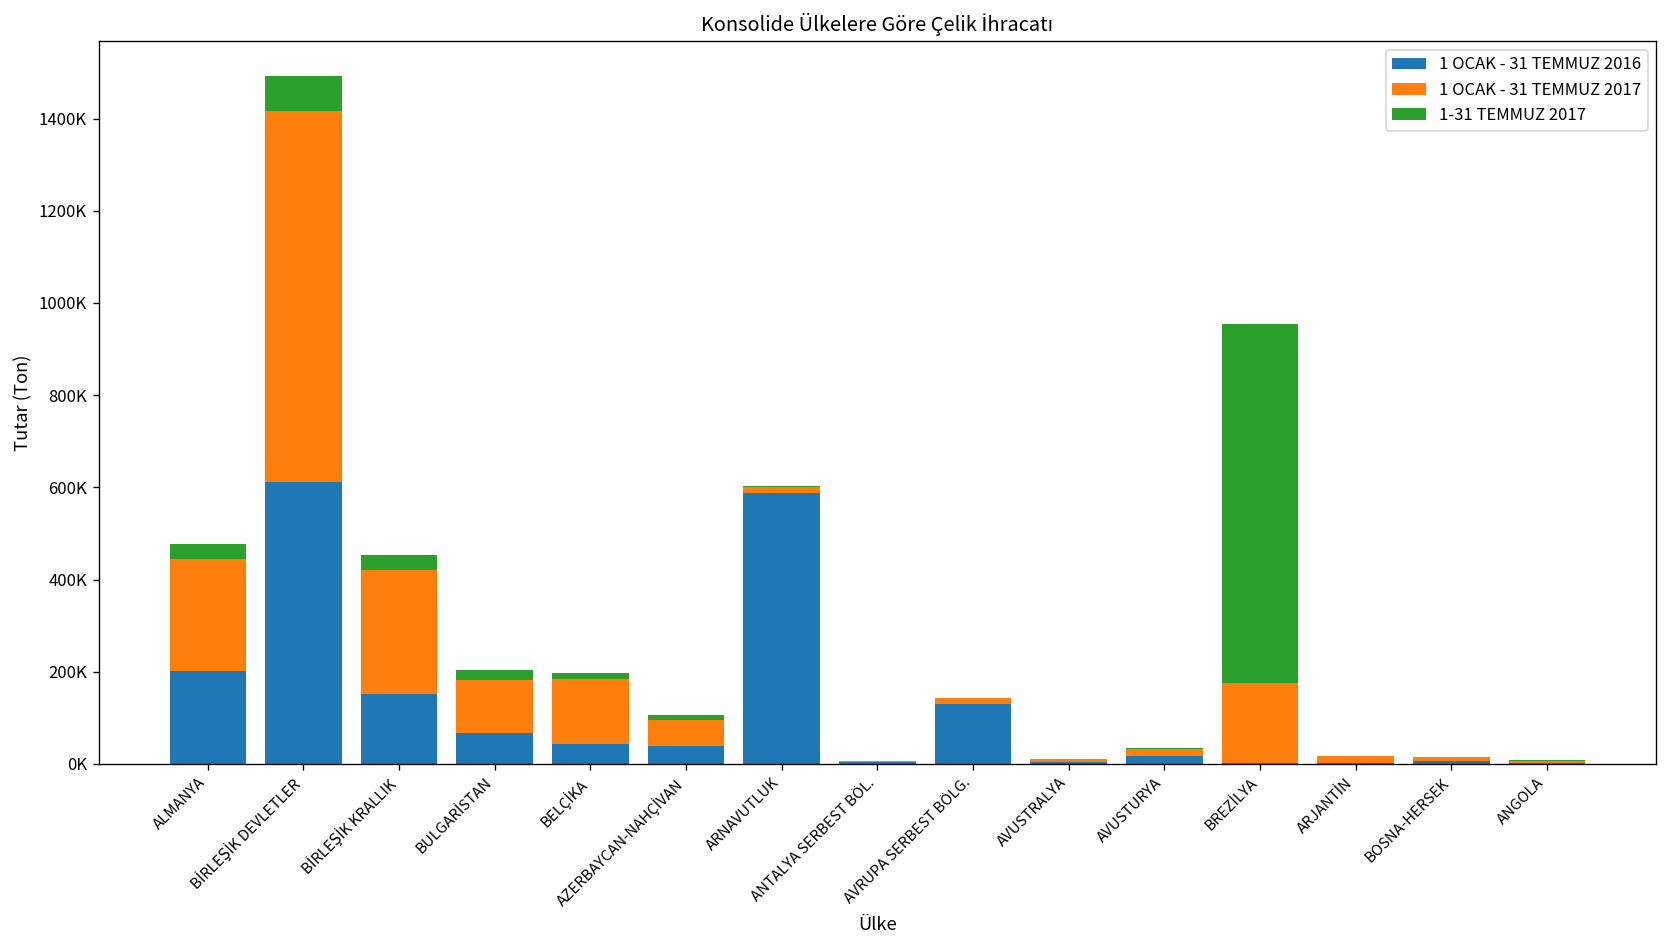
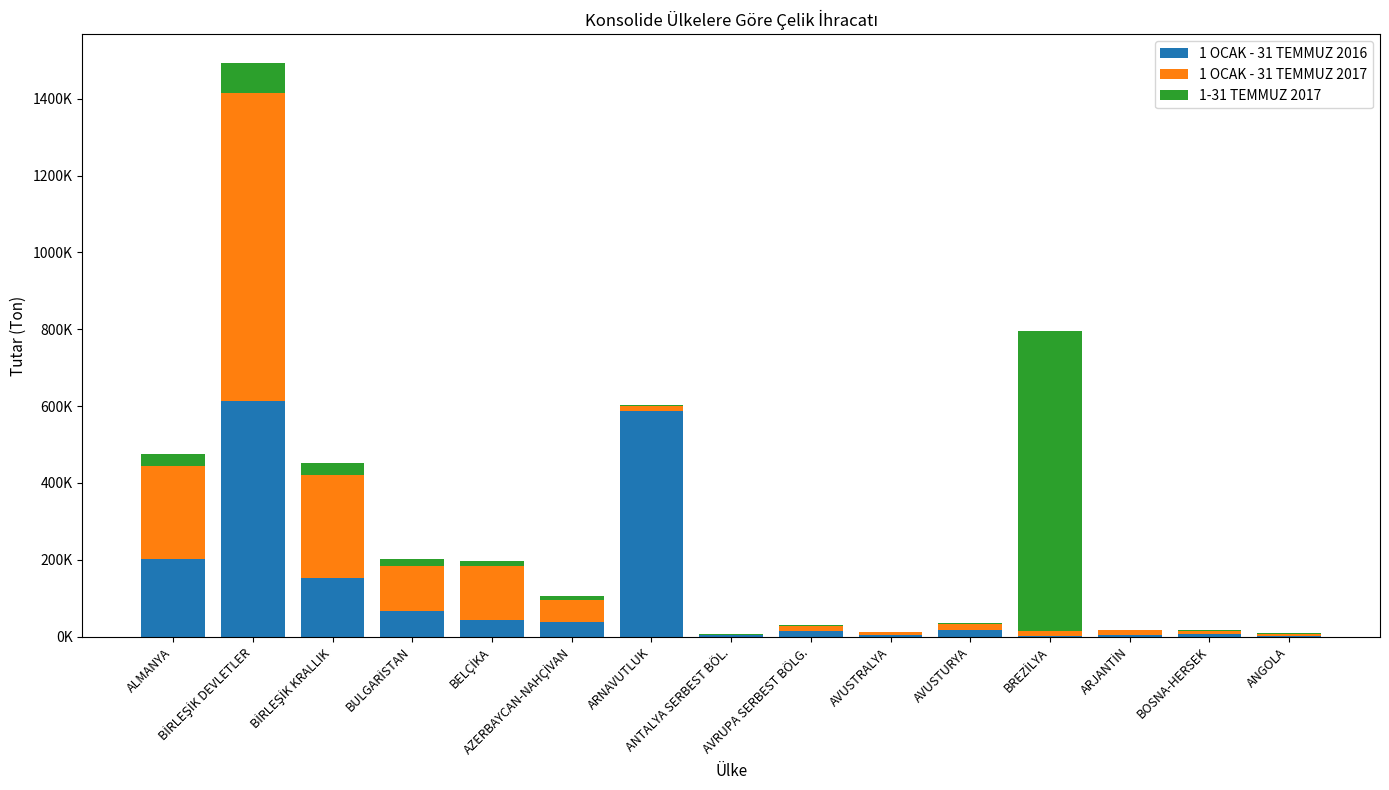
1 OCAK - 31 TEMMUZ 2016, AVRUPA SERBEST BÖLG.: 130000 -> 20000
1 OCAK - 31 TEMMUZ 2017, BREZİLYA: 170000 -> 10000
